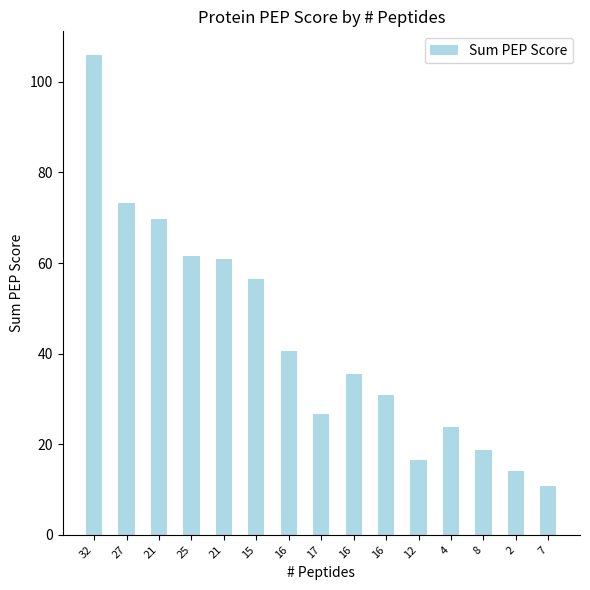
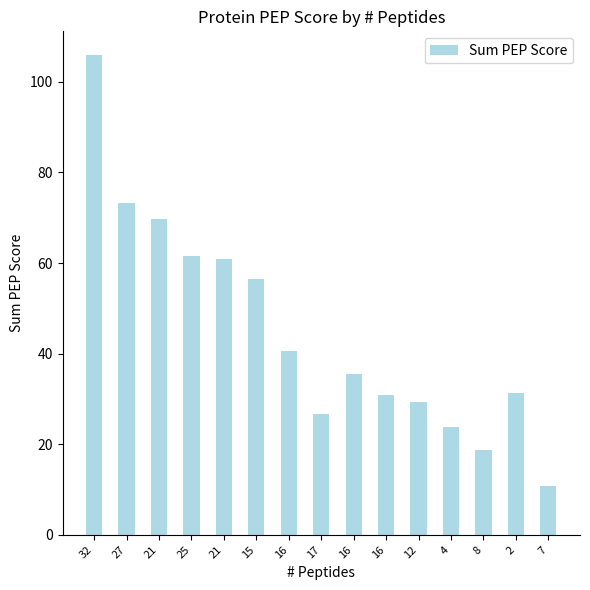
12: 16 -> 29
2: 14 -> 31
